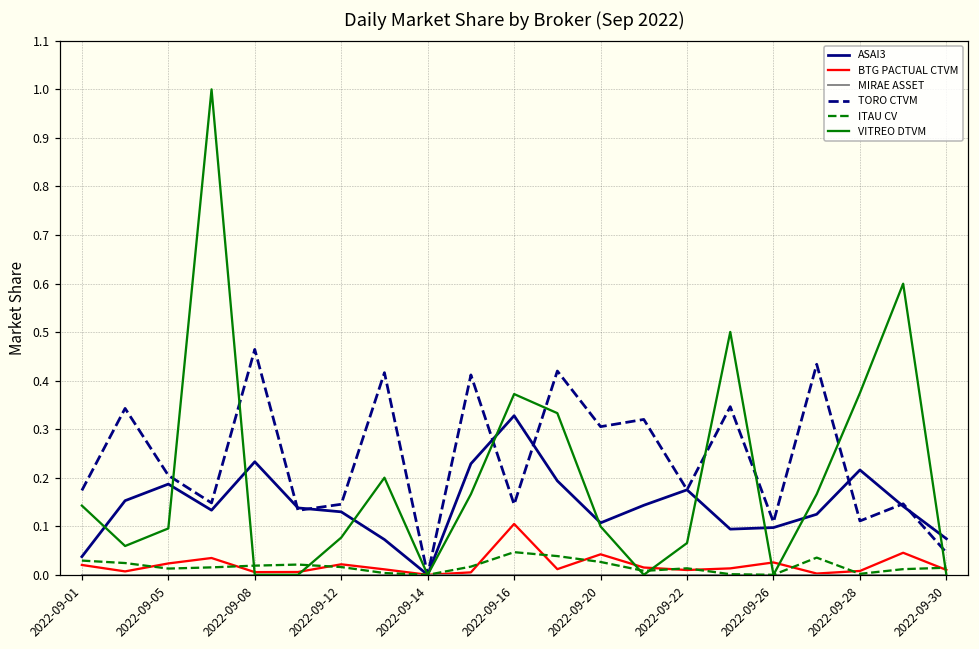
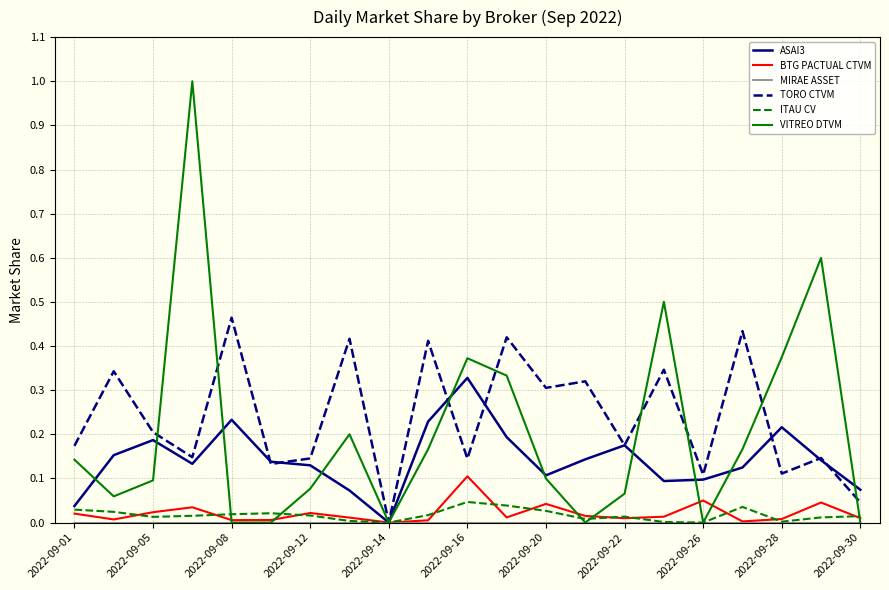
BTG PACTUAL CTVM, 2022-09-26: 0.03 -> 0.05
